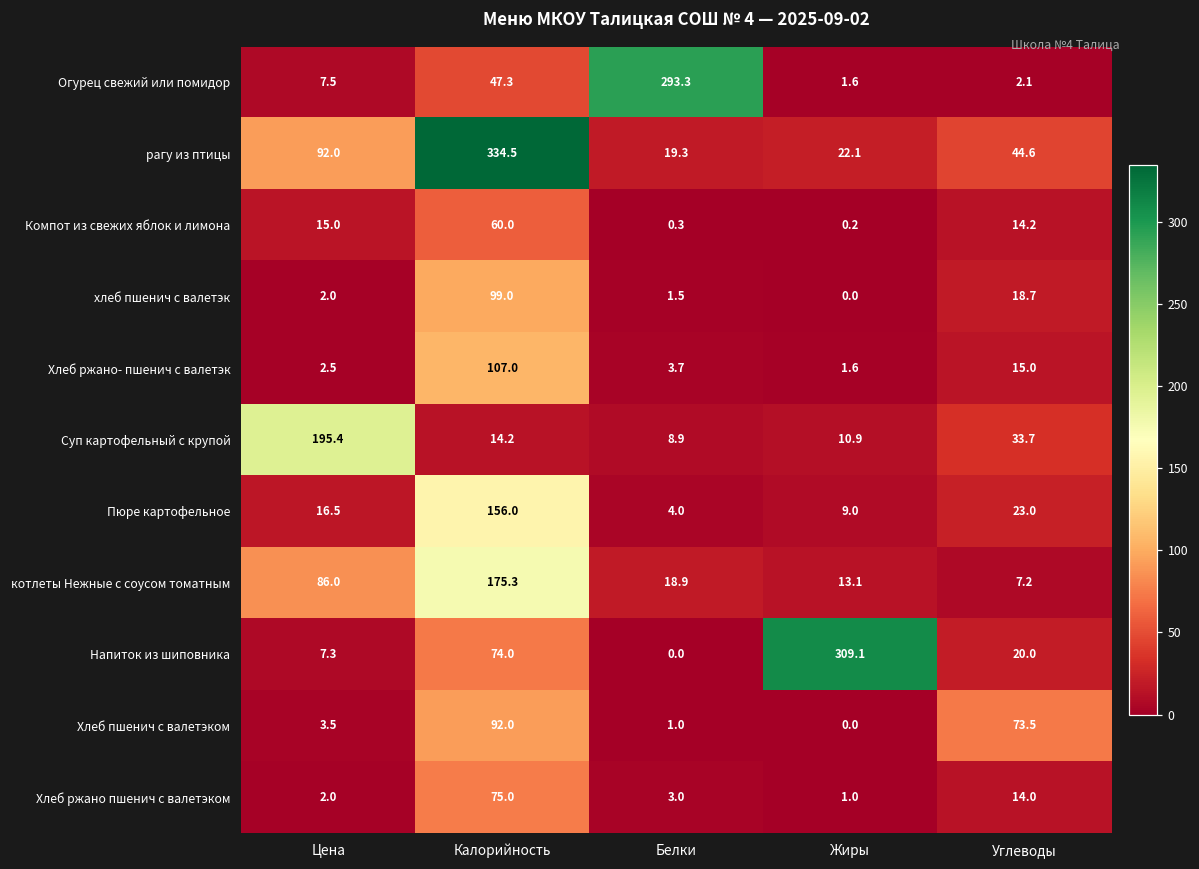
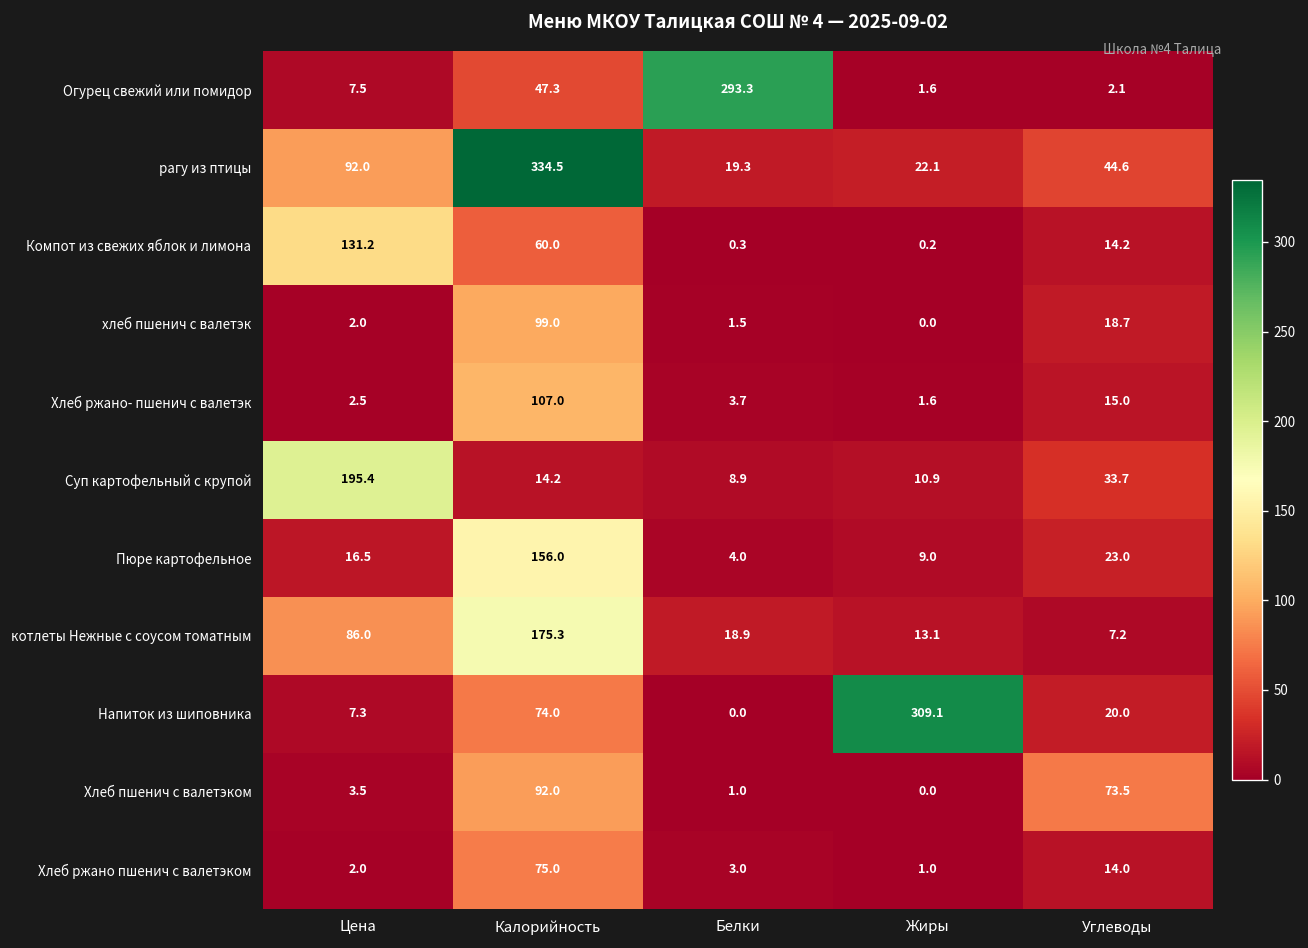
Компот из свежих яблок и лимона, Цена: 15.0 -> 131.2
